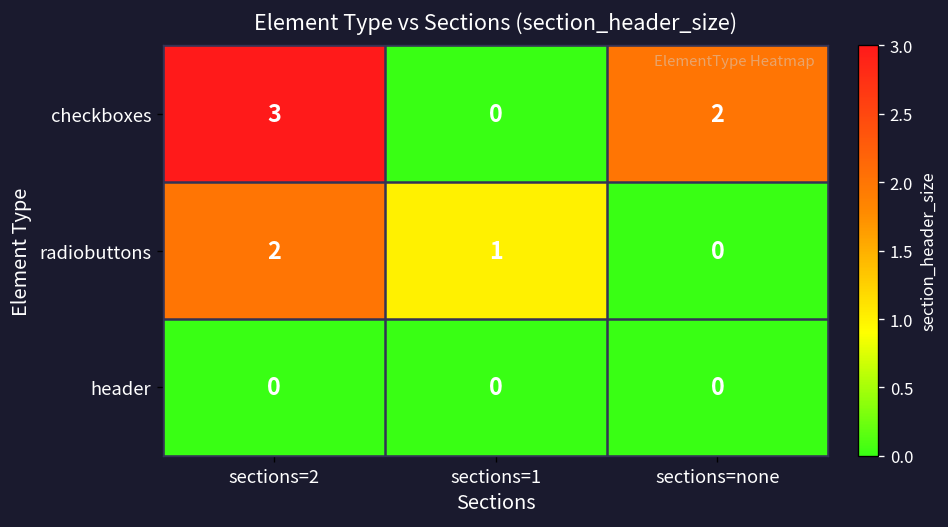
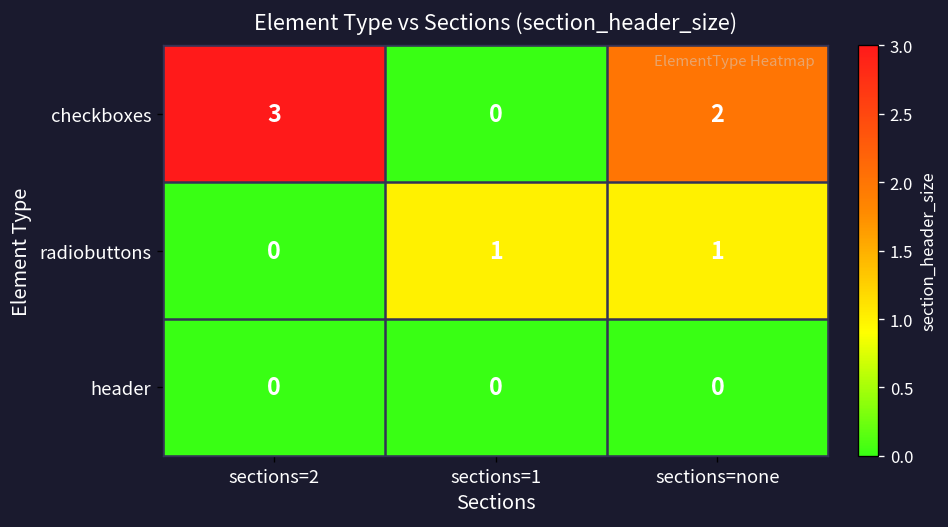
radiobuttons, sections=2: 2 -> 0
radiobuttons, sections=none: 0 -> 1
